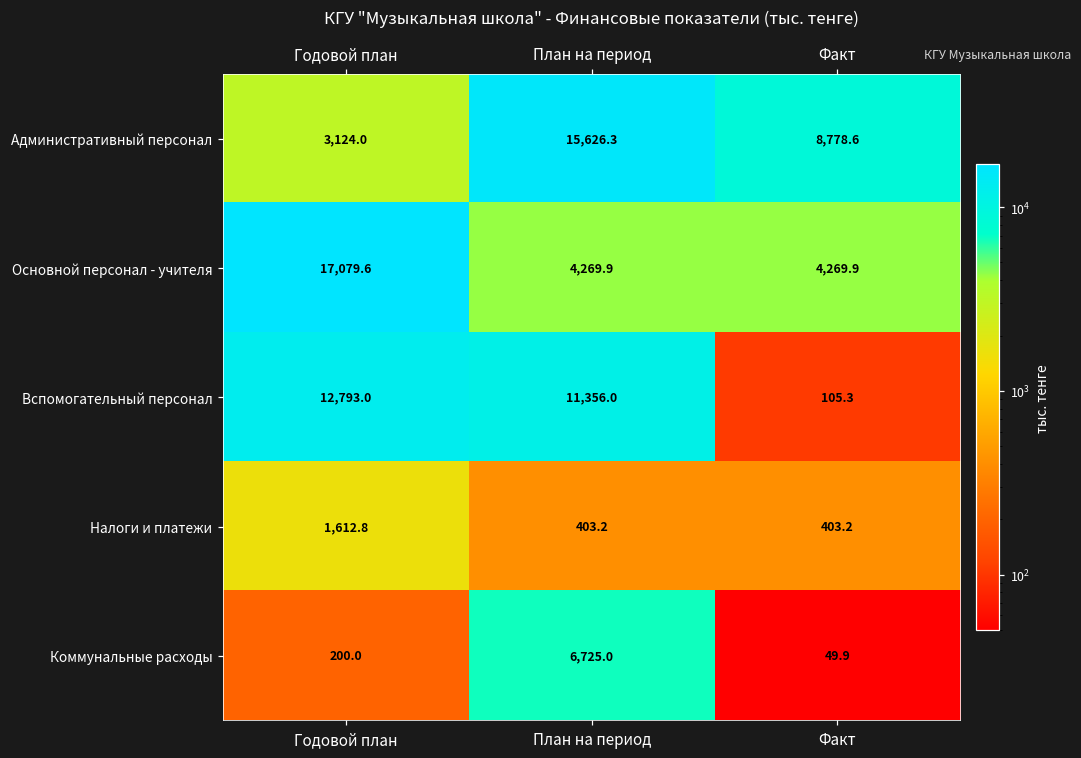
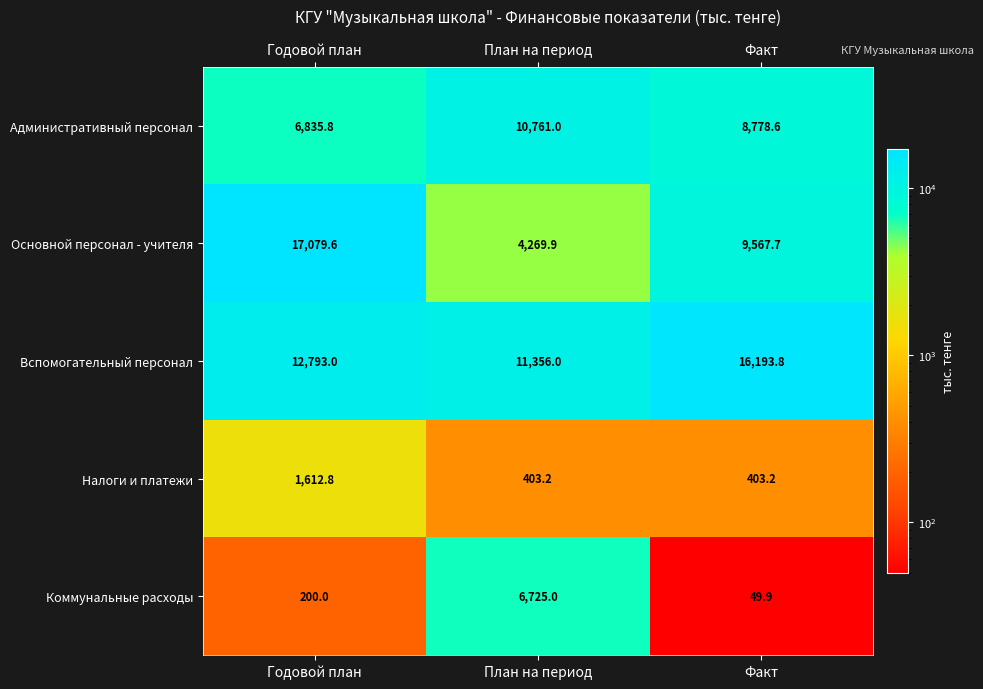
Административный персонал, Годовой план: 3,124.0 -> 6,835.8
Административный персонал, План на период: 15,626.3 -> 10,761.0
Основной персонал - учителя, Факт: 4,269.9 -> 9,567.7
Вспомогательный персонал, Факт: 105.3 -> 16,193.8
